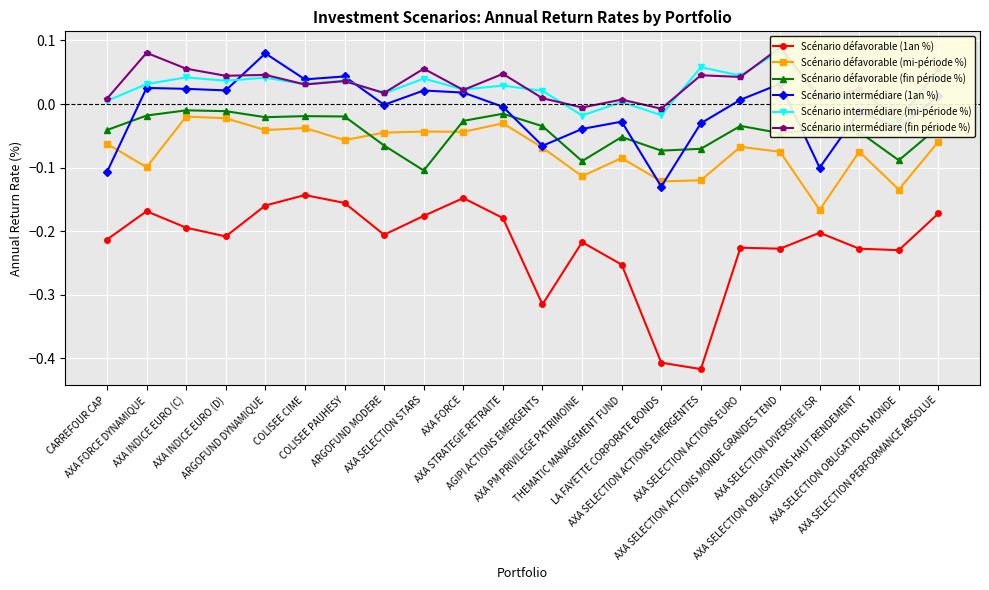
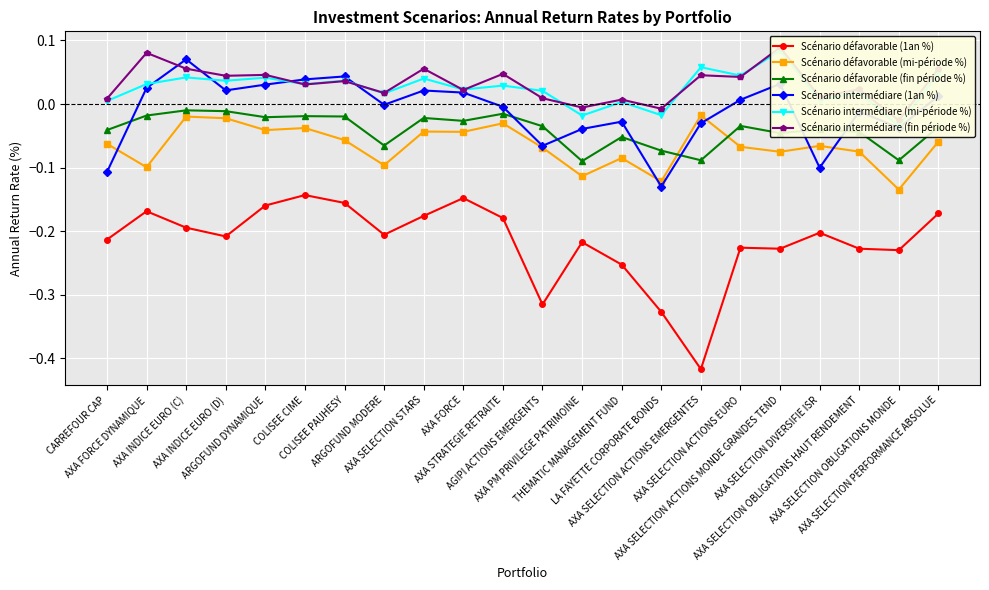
Scénario intermédiare (1an %), AXA INDICE EURO (C): 0.02 -> 0.07
Scénario intermédiare (1an %), ARGOFUND DYNAMIQUE: 0.08 -> 0.03
Scénario défavorable (mi-période %), ARGOFUND MODERE: -0.04 -> -0.10
Scénario défavorable (fin période %), AXA SELECTION STARS: -0.10 -> -0.02
Scénario défavorable (1an %), LA FAYETTE CORPORATE BONDS: -0.41 -> -0.33
Scénario défavorable (mi-période %), AXA SELECTION ACTIONS EMERGENTES: -0.12 -> -0.02
Scénario défavorable (fin période %), AXA SELECTION ACTIONS EMERGENTES: -0.07 -> -0.09
Scénario défavorable (mi-période %), AXA SELECTION DIVERSIFIE ISR: -0.17 -> -0.07
